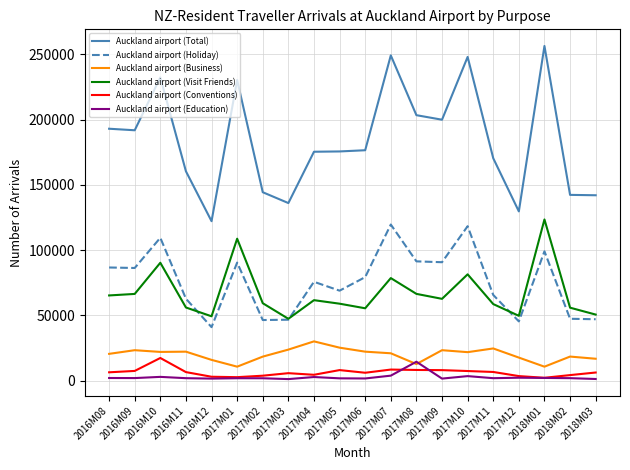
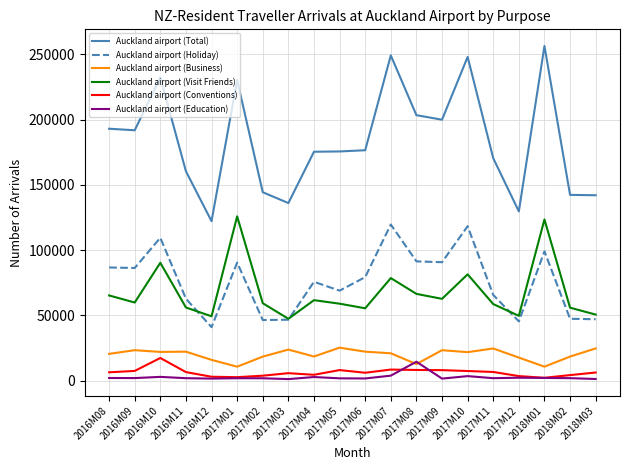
Auckland airport (Visit Friends), 2016M09: 66000 -> 60000
Auckland airport (Visit Friends), 2017M01: 109000 -> 126000
Auckland airport (Business), 2017M04: 30000 -> 18000
Auckland airport (Business), 2018M03: 17000 -> 25000
